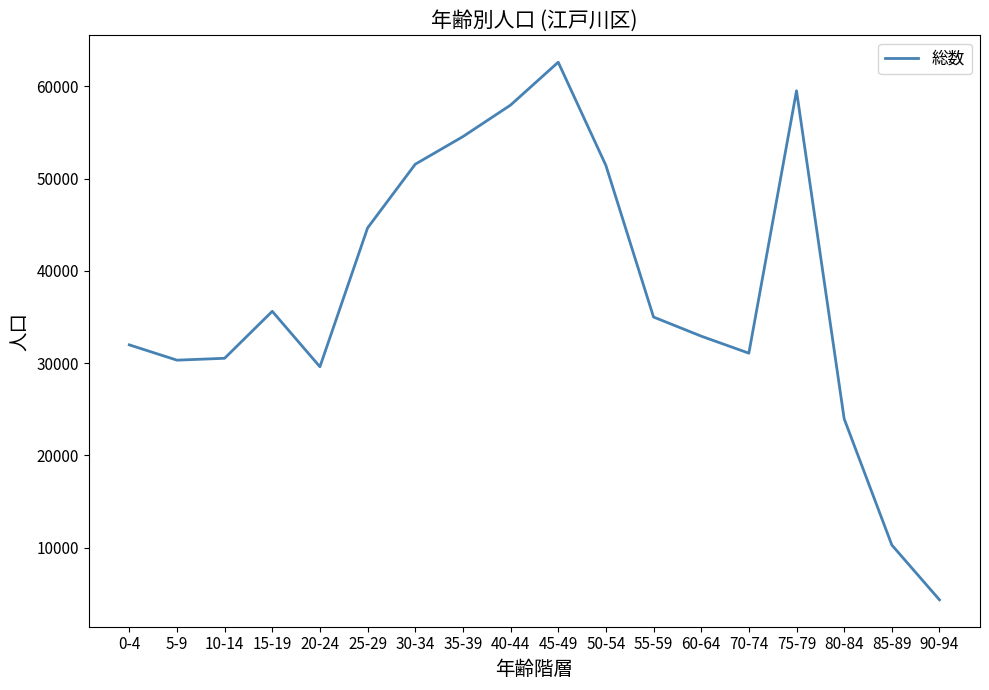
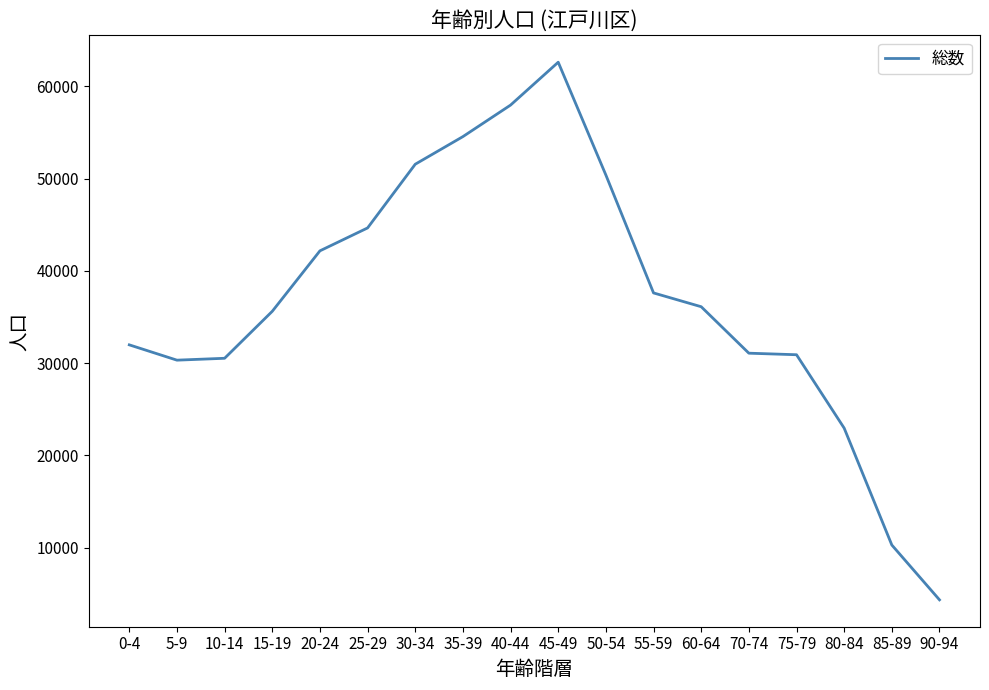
20-24: 30000 -> 42000
50-54: 51000 -> 50000
55-59: 35000 -> 38000
60-64: 33000 -> 36000
75-79: 60000 -> 31000
80-84: 24000 -> 23000
